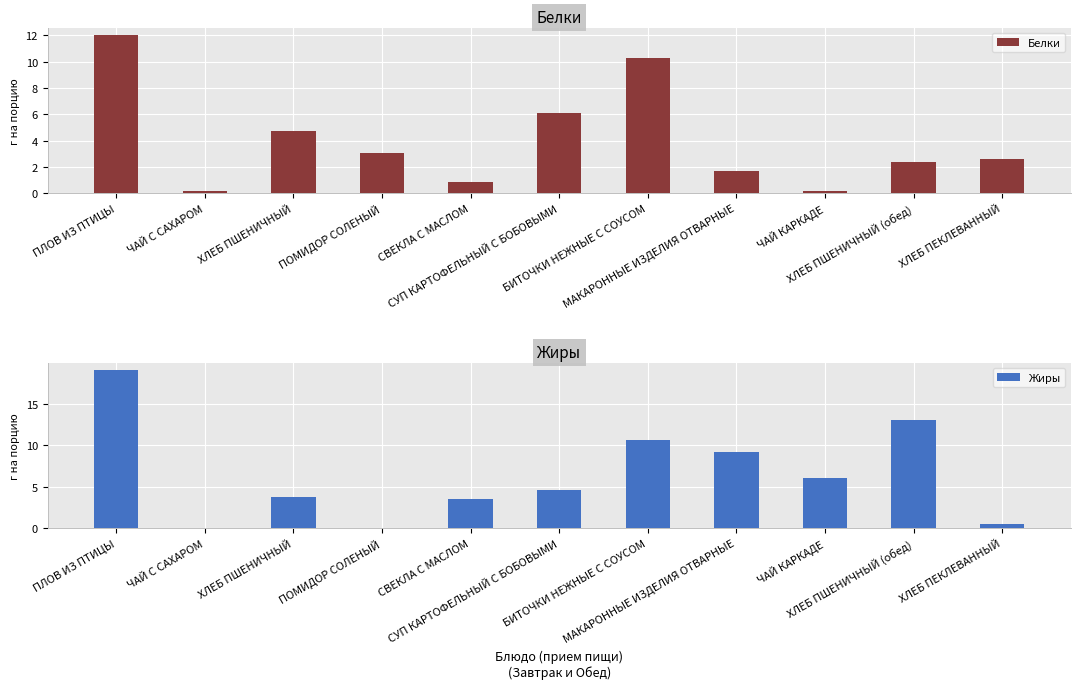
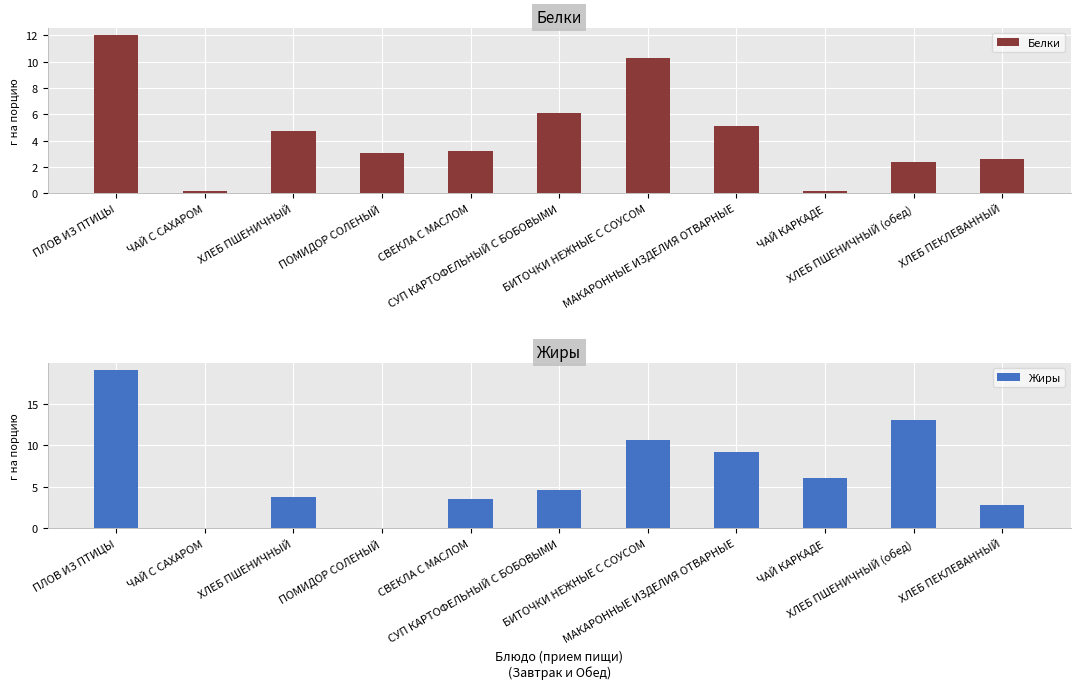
Белки, СВЕКЛА С МАСЛОМ: 0.8 -> 3.2
Белки, МАКАРОННЫЕ ИЗДЕЛИЯ ОТВАРНЫЕ: 1.7 -> 5.1
Жиры, ХЛЕБ ПЕКЛЕВАННЫЙ: 0 -> 3
